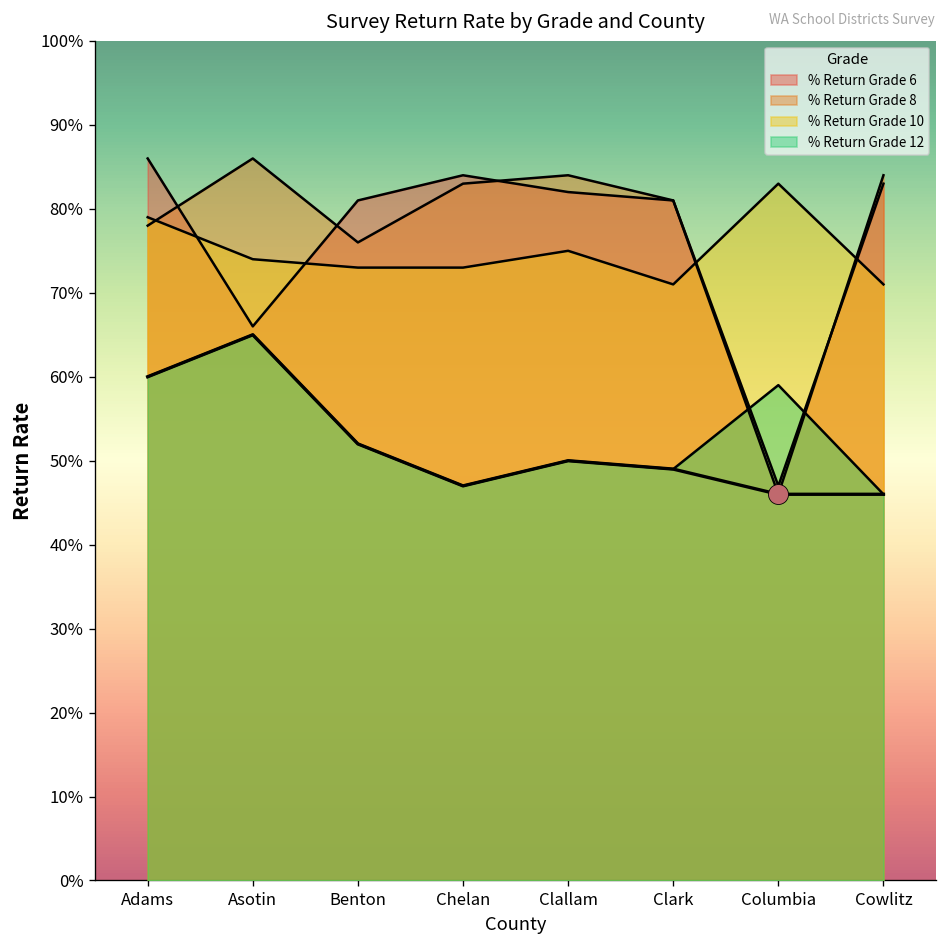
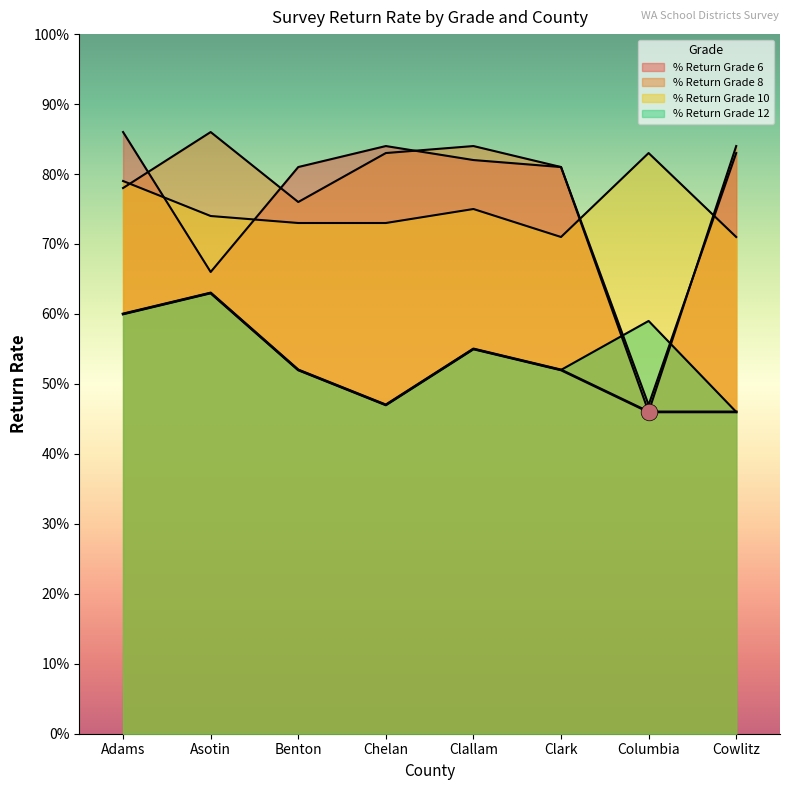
% Return Grade 12, Asotin: 65% -> 63%
% Return Grade 12, Clallam: 50% -> 55%
% Return Grade 12, Clark: 49% -> 52%
